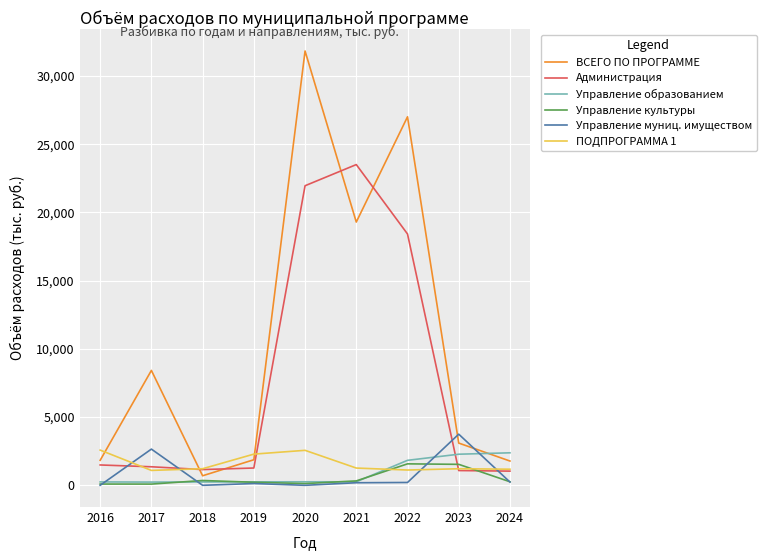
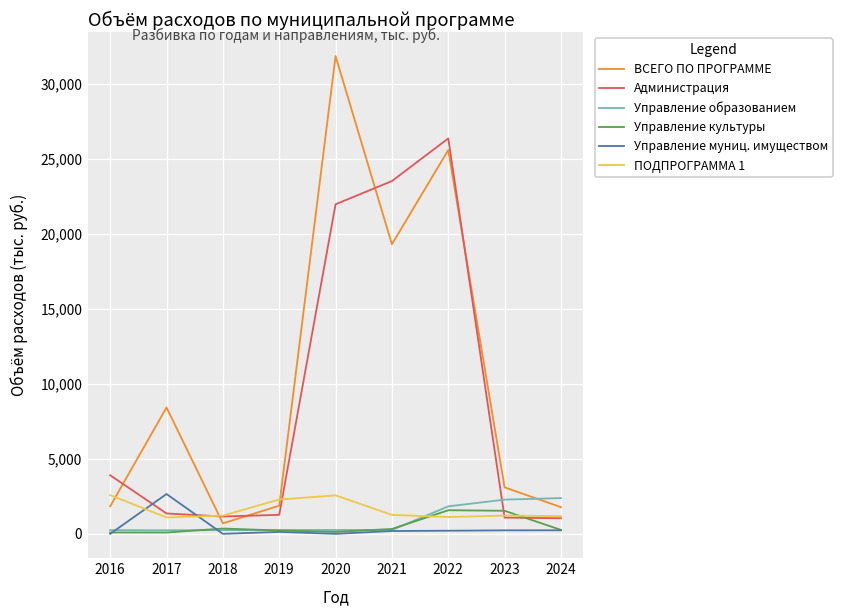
Администрация, 2016: 1,500 -> 3,900
ВСЕГО ПО ПРОГРАММЕ, 2022: 27,000 -> 25,600
Администрация, 2022: 18,400 -> 26,300
Управление муниц. имуществом, 2023: 3,700 -> 200
